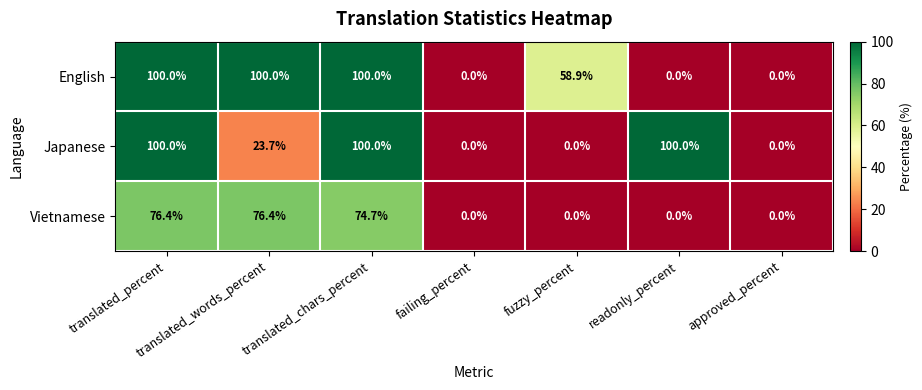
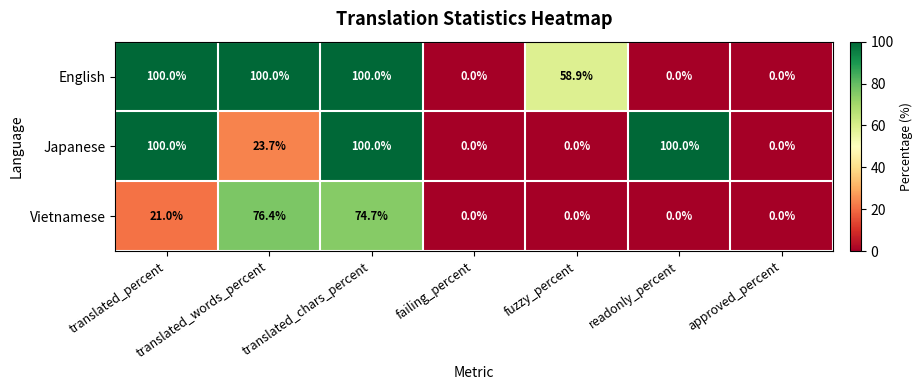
Vietnamese, translated_percent: 76.4% -> 21.0%
